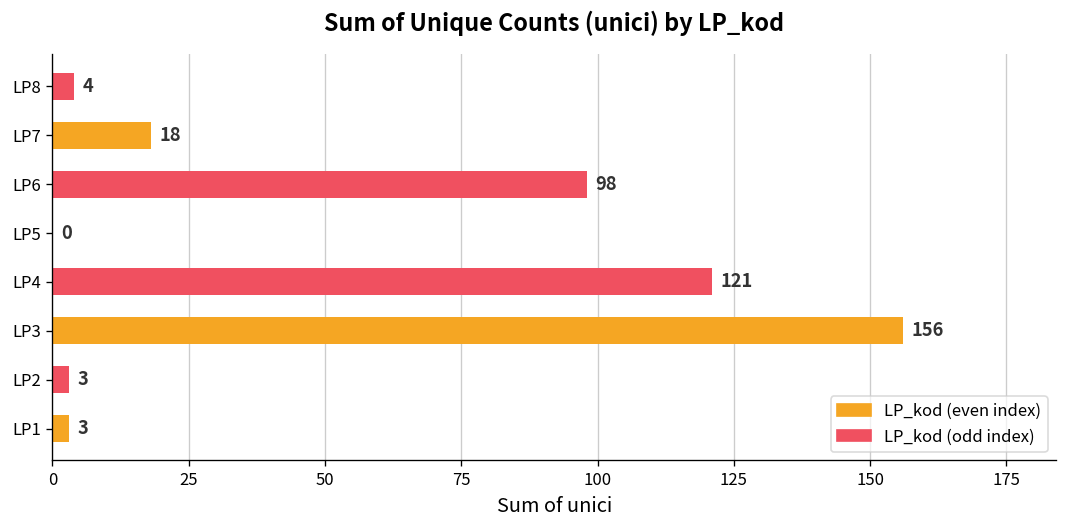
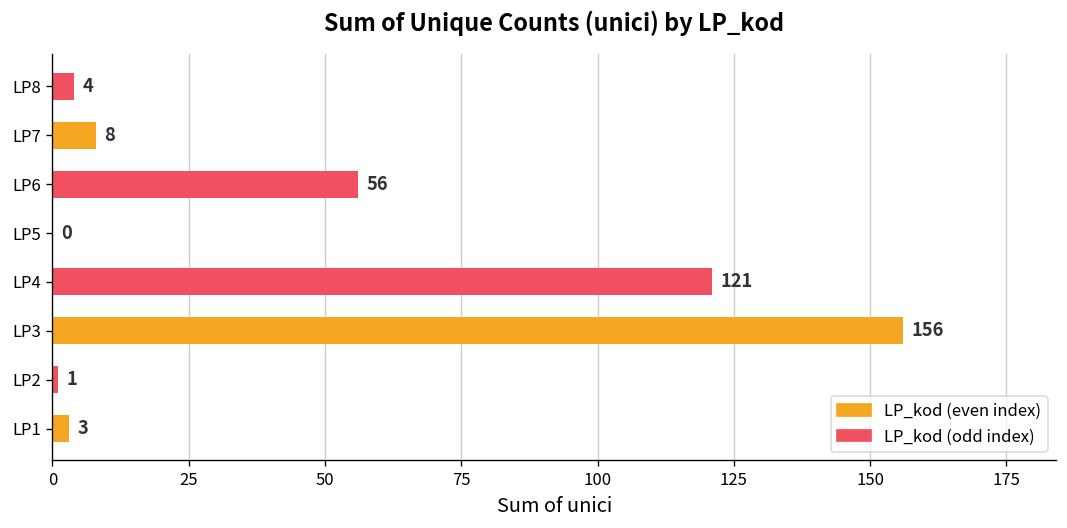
LP7: 18 -> 8
LP6: 98 -> 56
LP2: 3 -> 1
